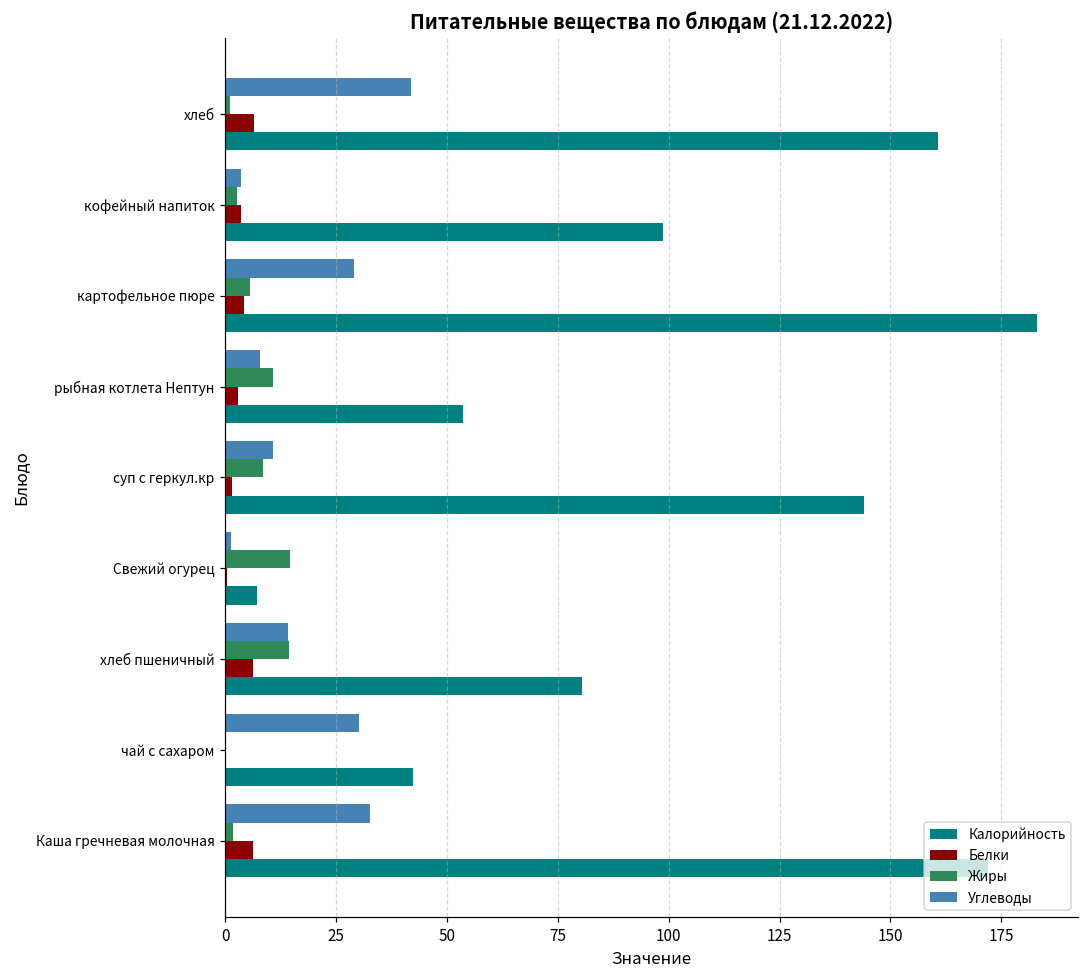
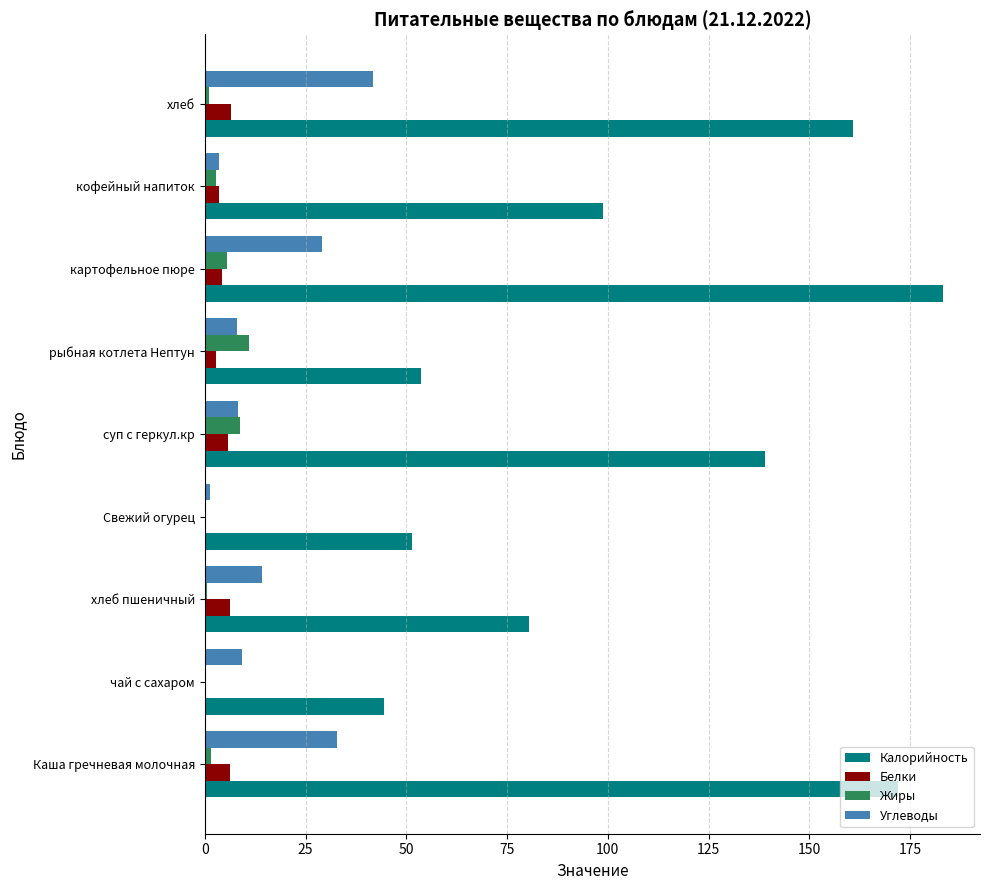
Углеводы, суп с геркул.кр: 11 -> 8
Белки, суп с геркул.кр: 2 -> 6
Калорийность, суп с геркул.кр: 144 -> 139
Жиры, Свежий огурец: 14 -> 0
Калорийность, Свежий огурец: 7 -> 51
Жиры, хлеб пшеничный: 14 -> 1
Углеводы, чай с сахаром: 30 -> 9
Калорийность, чай с сахаром: 42 -> 44
